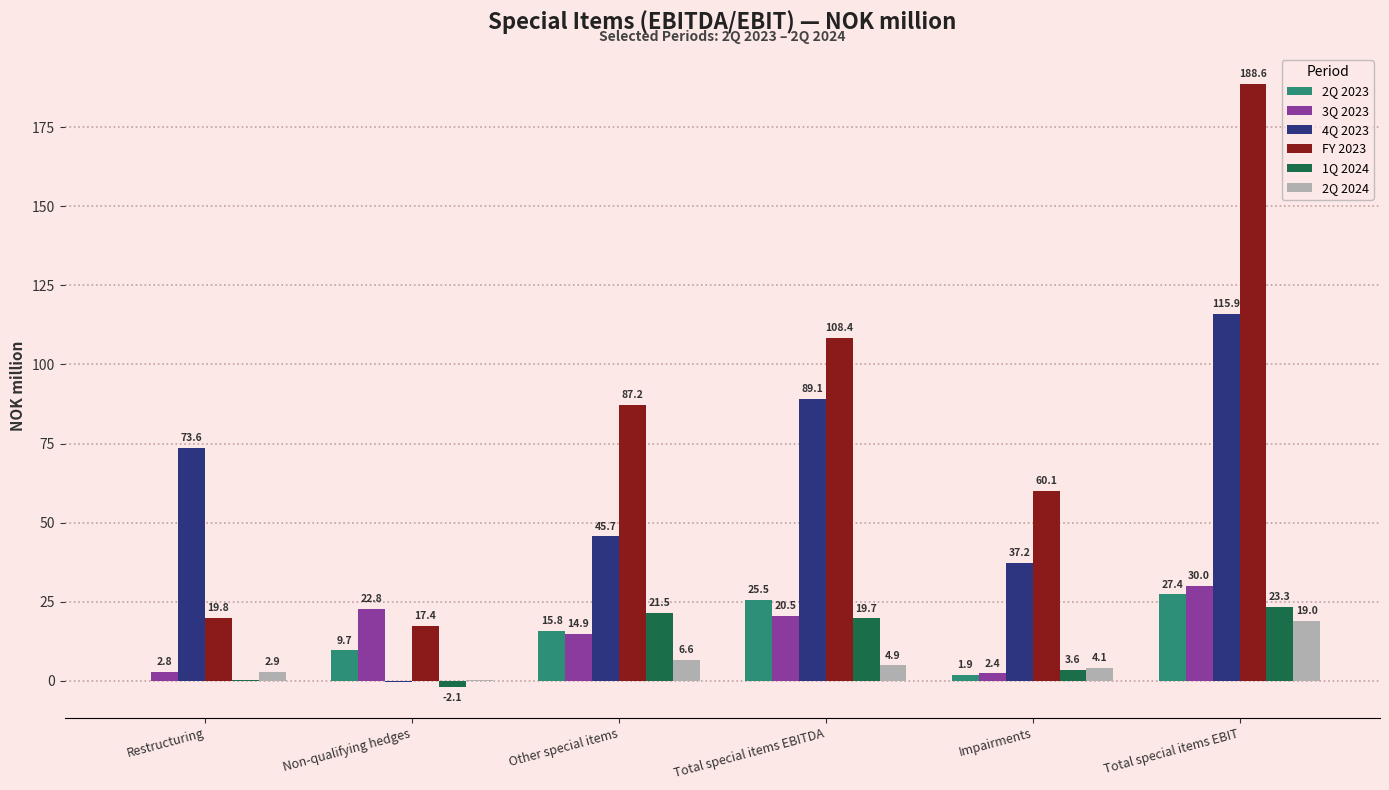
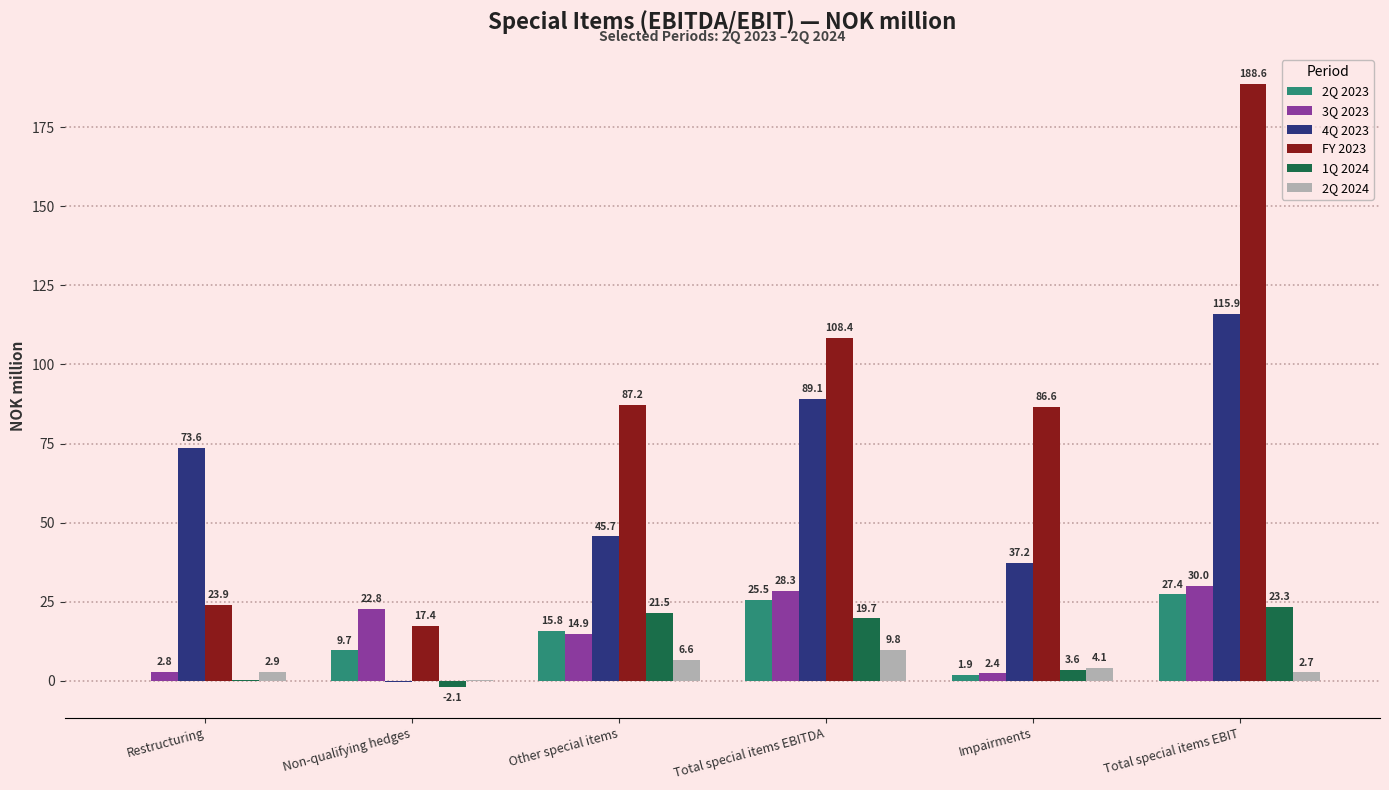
FY 2023, Restructuring: 19.8 -> 23.9
3Q 2023, Total special items EBITDA: 20.5 -> 28.3
2Q 2024, Total special items EBITDA: 4.9 -> 9.8
FY 2023, Impairments: 60.1 -> 86.6
2Q 2024, Total special items EBIT: 19.0 -> 2.7
